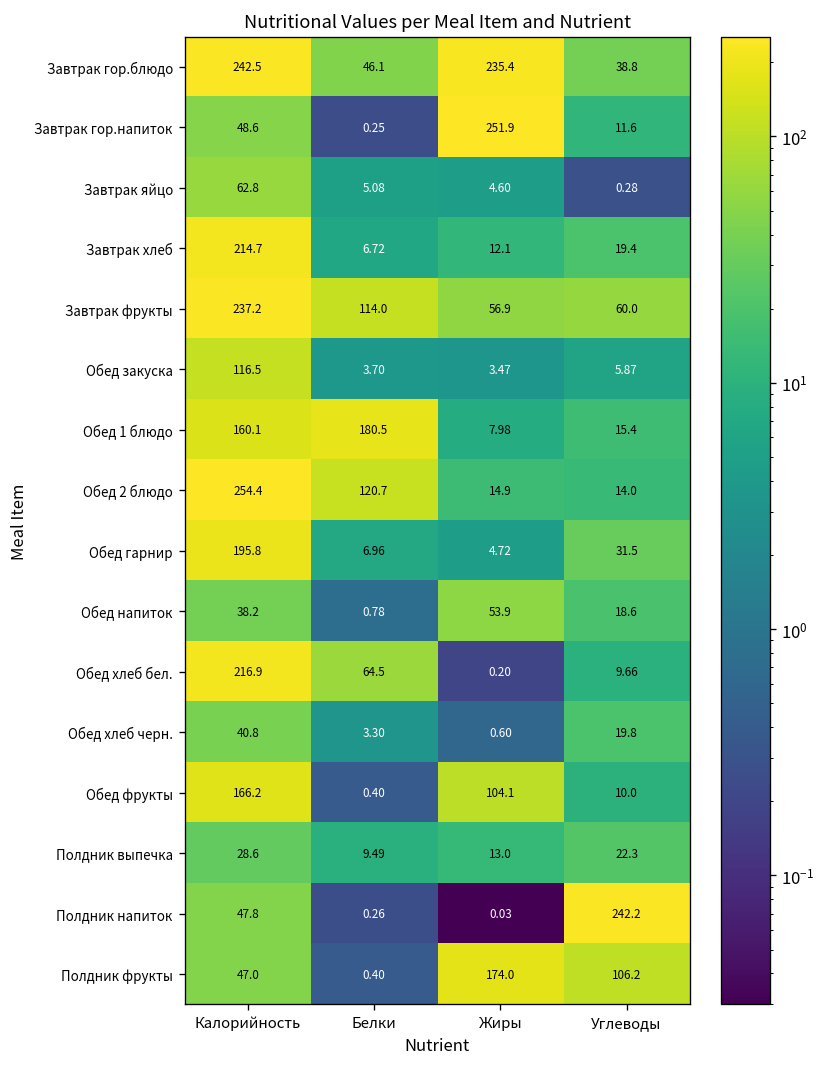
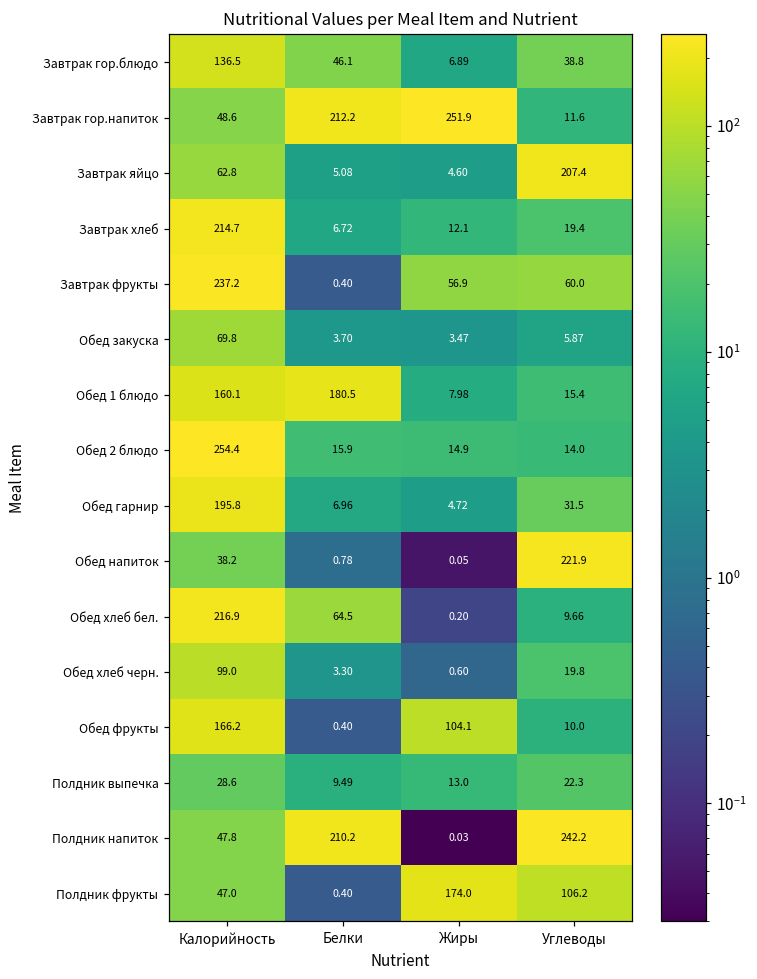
Завтрак гор.блюдо, Калорийность: 242.5 -> 136.5
Завтрак гор.блюдо, Жиры: 235.4 -> 6.89
Завтрак гор.напиток, Белки: 0.25 -> 212.2
Завтрак яйцо, Углеводы: 0.28 -> 207.4
Завтрак фрукты, Белки: 114.0 -> 0.40
Обед закуска, Калорийность: 116.5 -> 69.8
Обед 2 блюдо, Белки: 120.7 -> 15.9
Обед напиток, Жиры: 53.9 -> 0.05
Обед напиток, Углеводы: 18.6 -> 221.9
Обед хлеб черн., Калорийность: 40.8 -> 99.0
Полдник напиток, Белки: 0.26 -> 210.2
